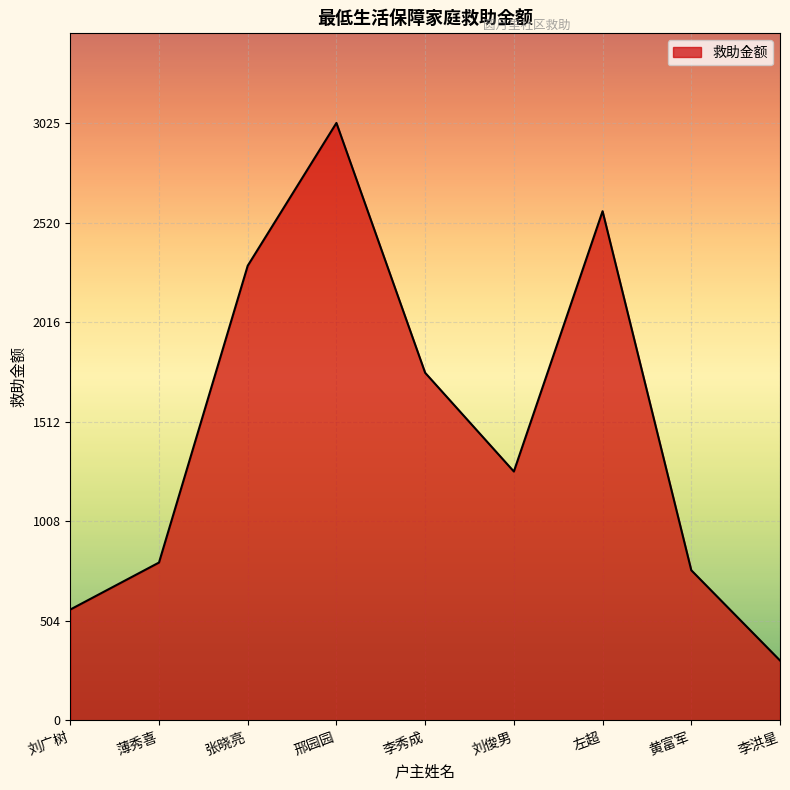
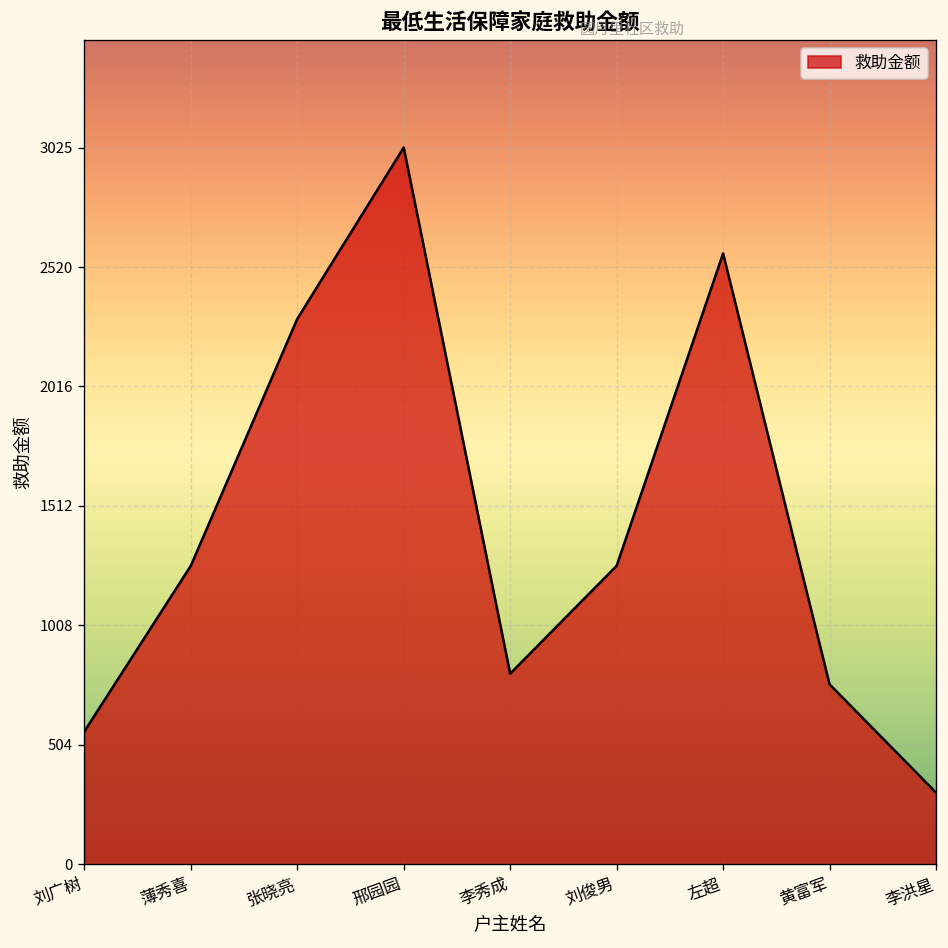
薄秀喜: 800 -> 1260
李秀成: 1760 -> 810
